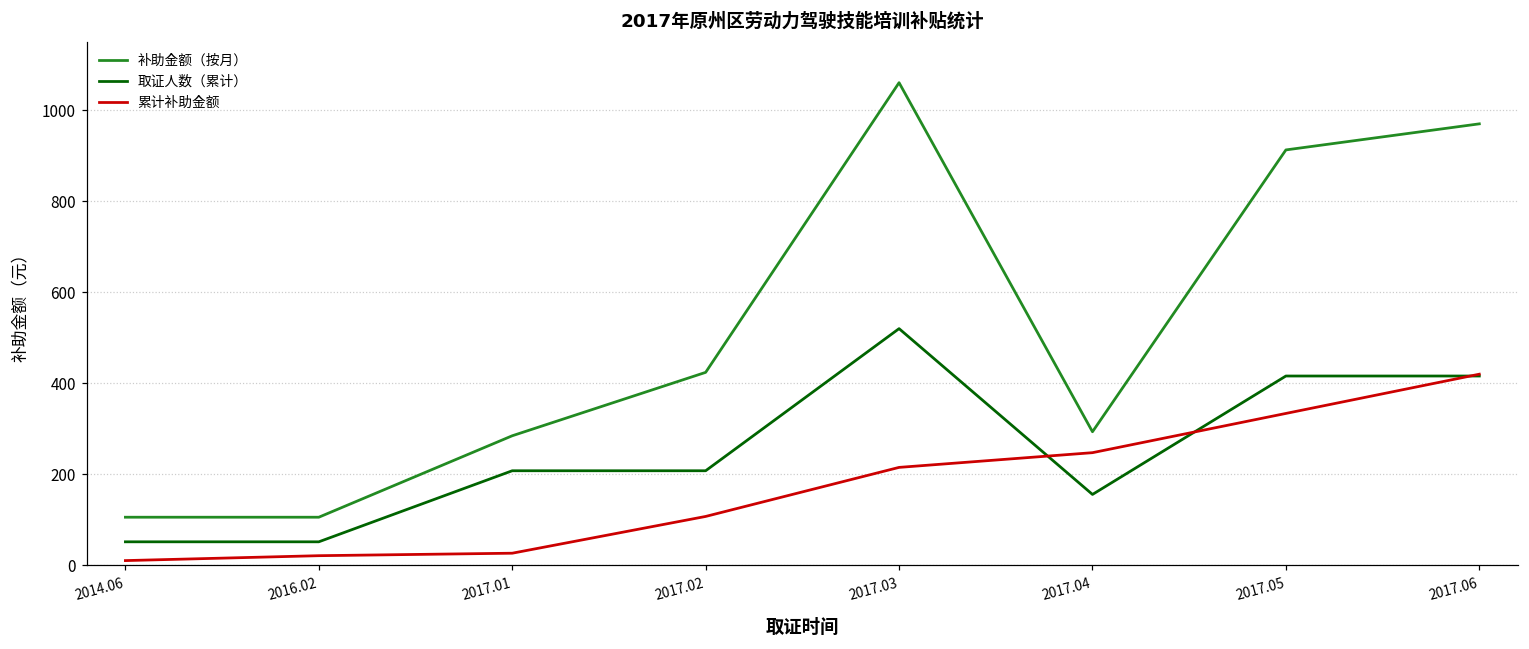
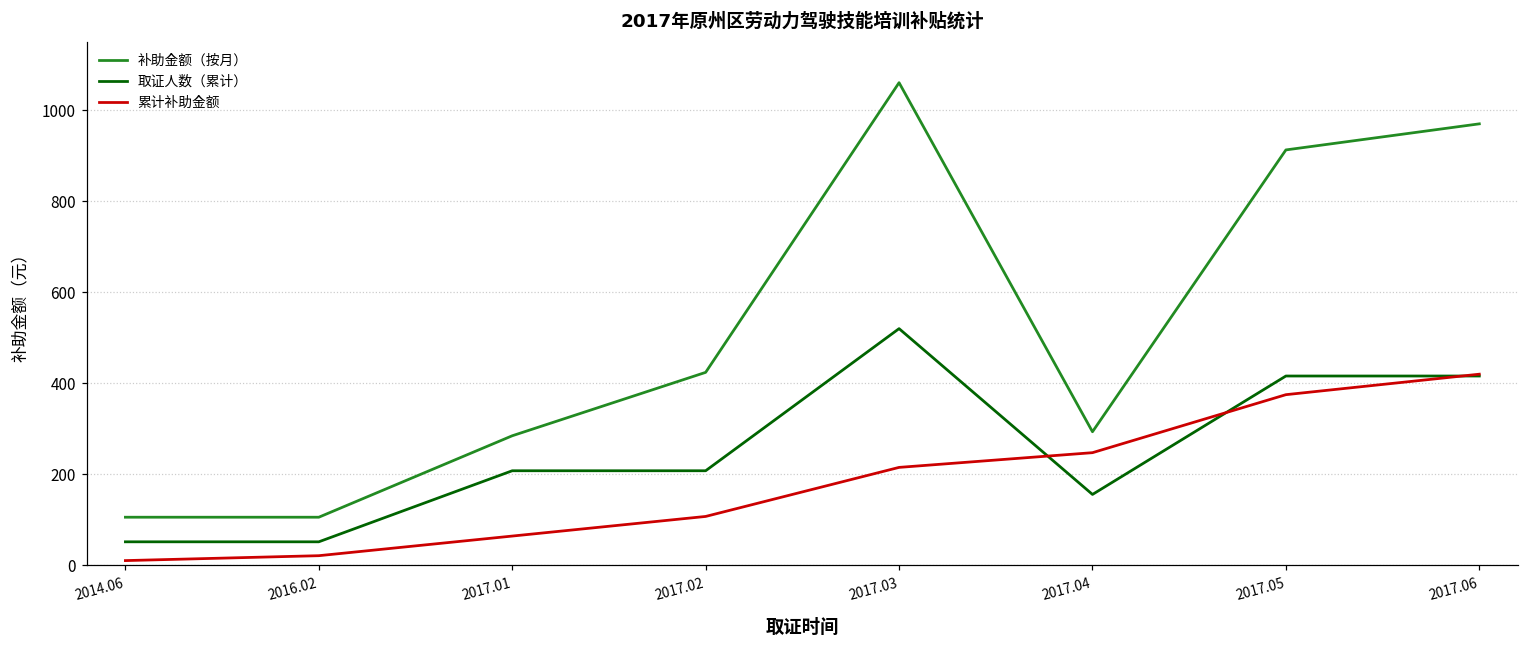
累计补助金额, 2017.01: 30 -> 60
累计补助金额, 2017.05: 330 -> 380
